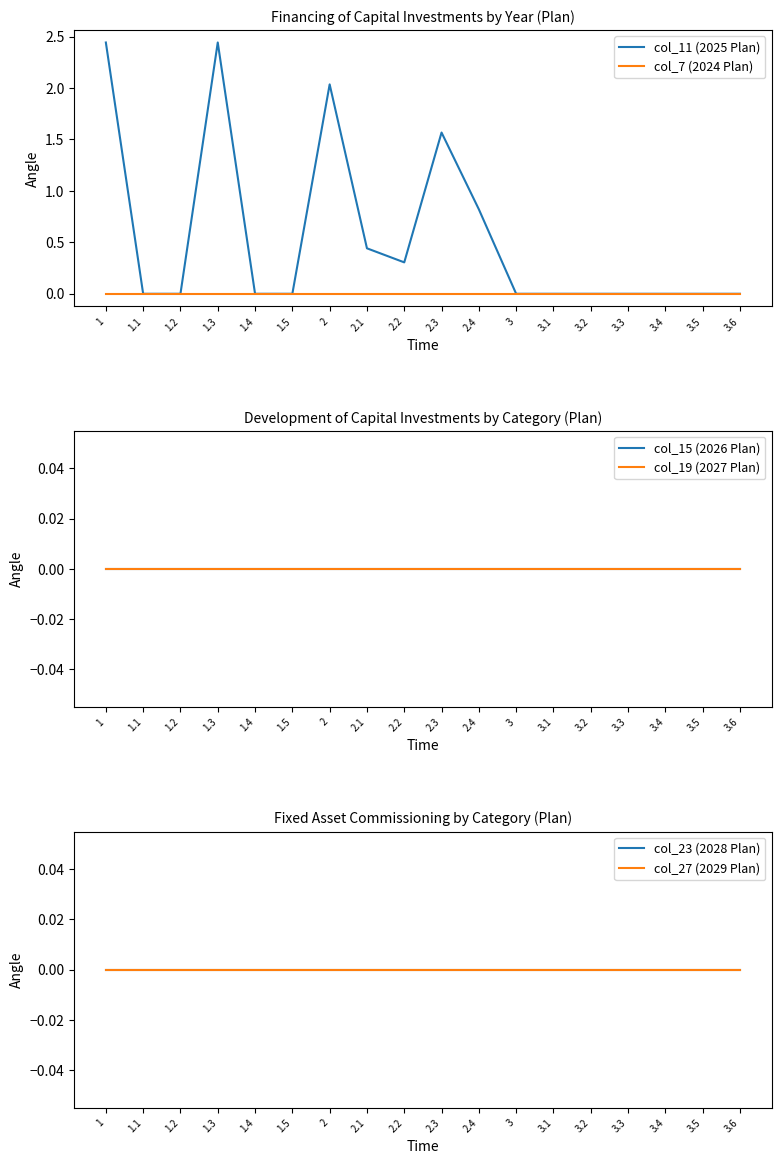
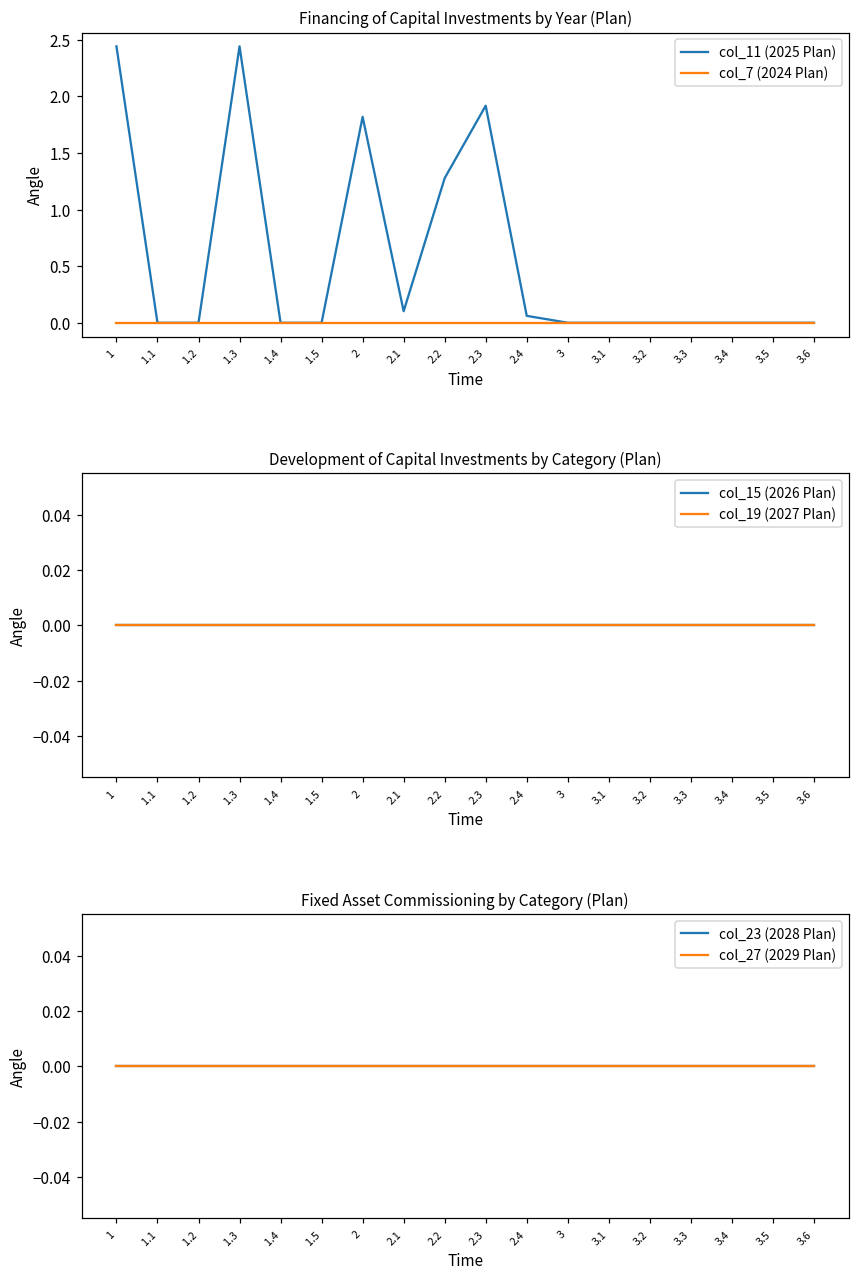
Financing of Capital Investments by Year (Plan), col_11 (2025 Plan), 2: 2.04 -> 1.82
Financing of Capital Investments by Year (Plan), col_11 (2025 Plan), 2.1: 0.44 -> 0.10
Financing of Capital Investments by Year (Plan), col_11 (2025 Plan), 2.2: 0.31 -> 1.28
Financing of Capital Investments by Year (Plan), col_11 (2025 Plan), 2.3: 1.57 -> 1.92
Financing of Capital Investments by Year (Plan), col_11 (2025 Plan), 2.4: 0.82 -> 0.06
